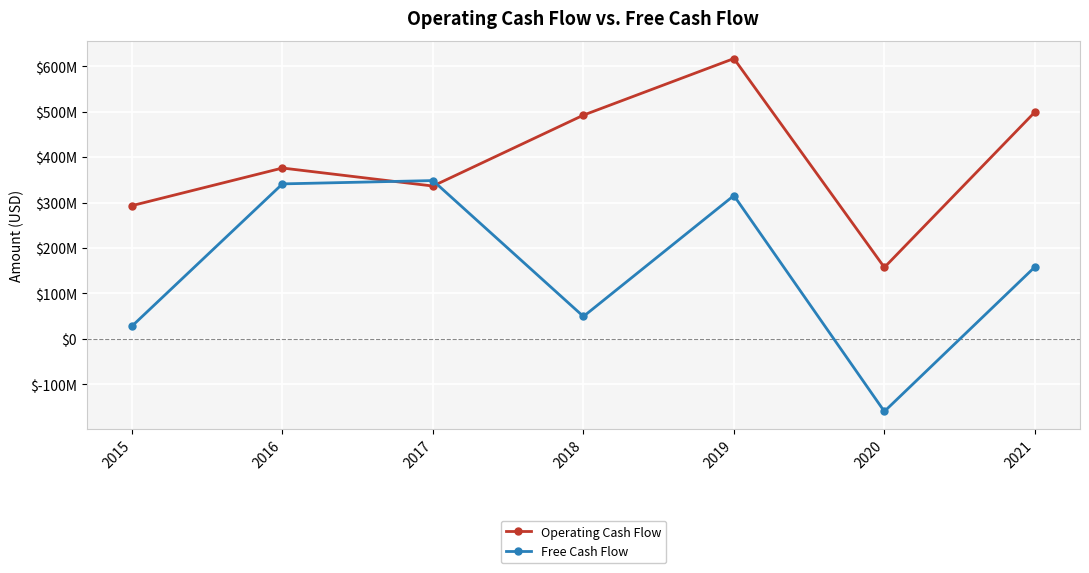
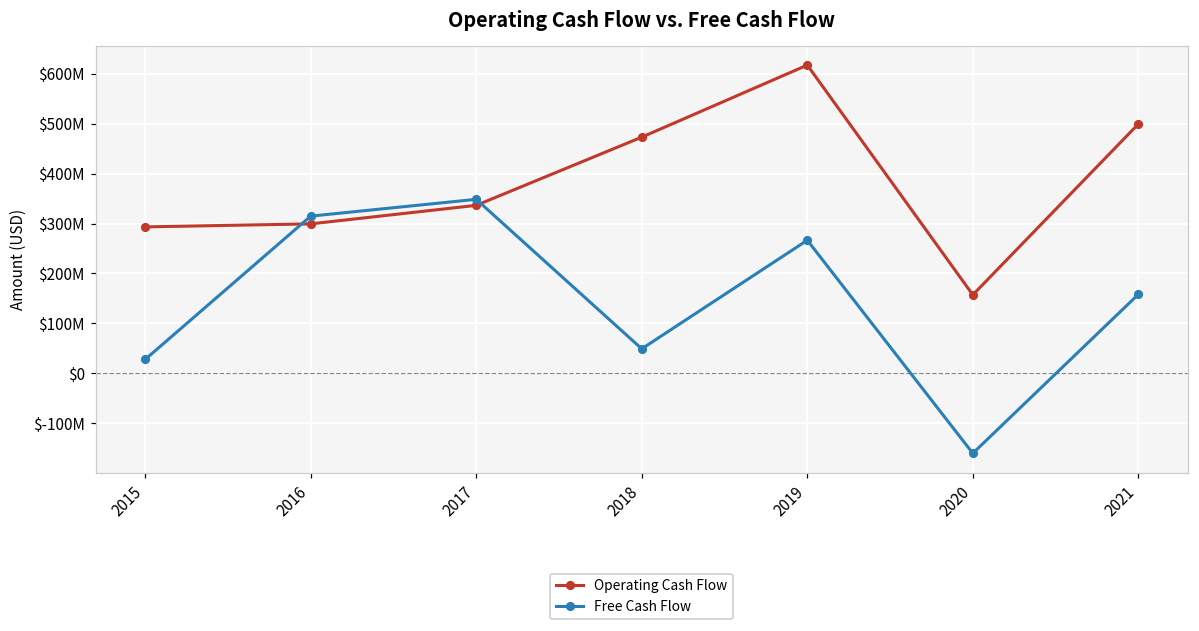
Operating Cash Flow, 2016: $380000000 -> $300000000
Free Cash Flow, 2016: $340000000 -> $310000000
Operating Cash Flow, 2018: $490000000 -> $470000000
Free Cash Flow, 2019: $320000000 -> $270000000
